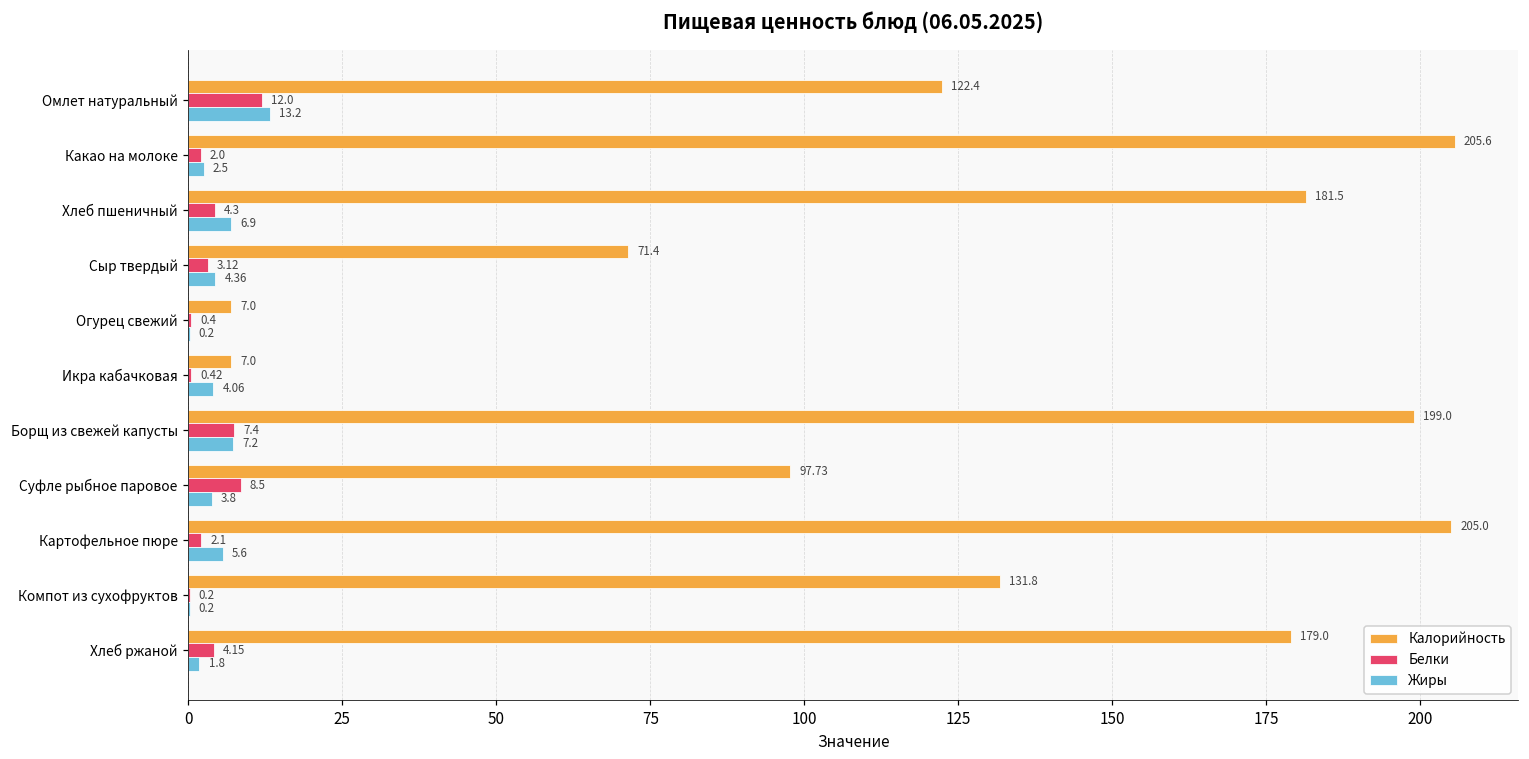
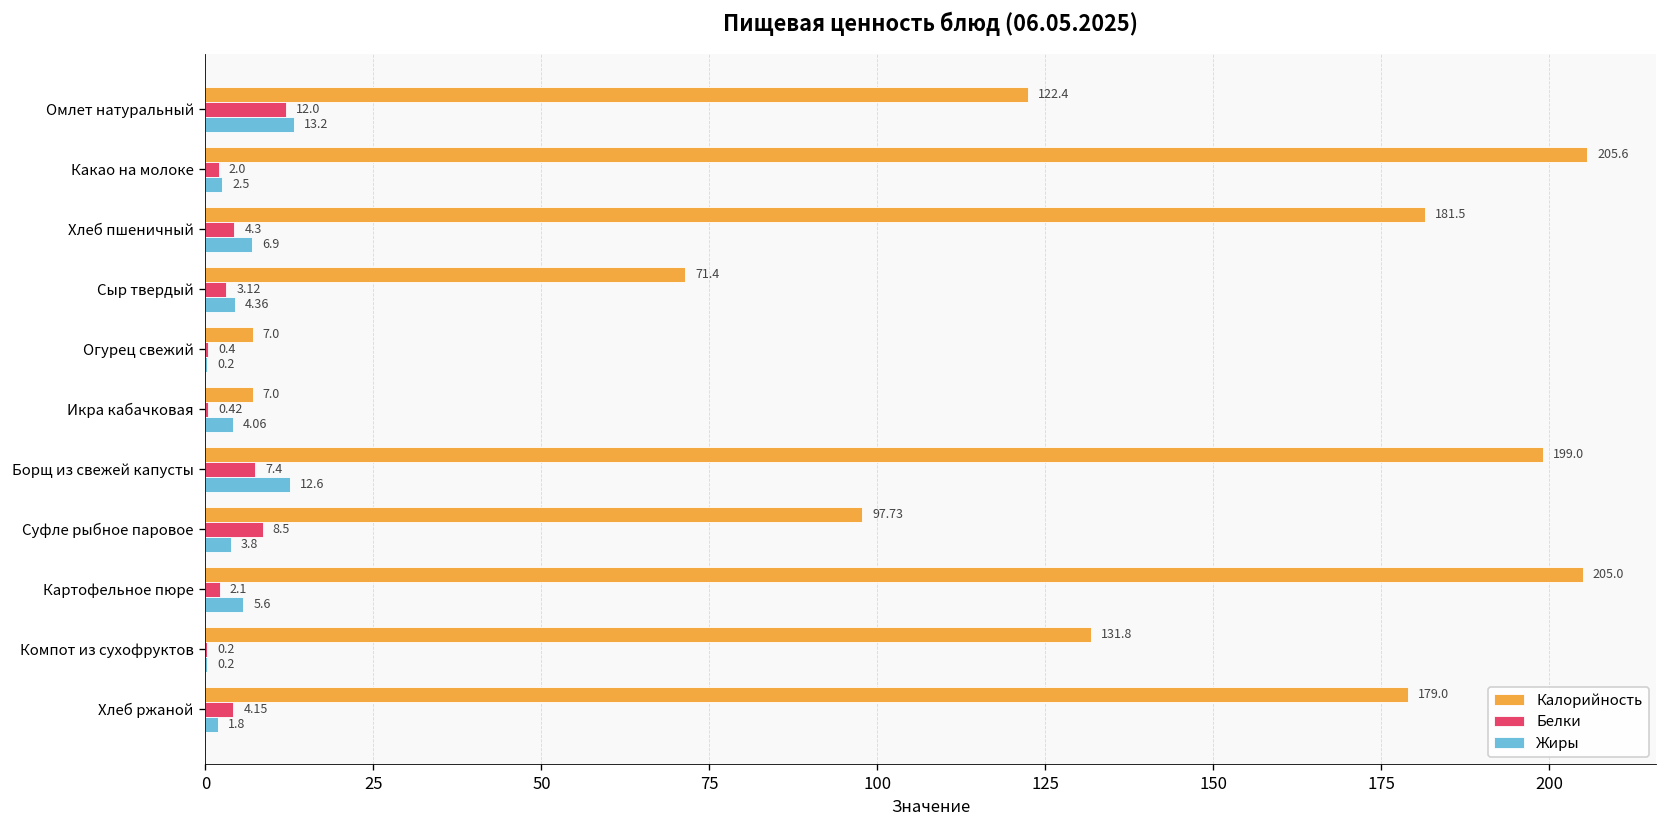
Жиры, Борщ из свежей капусты: 7.2 -> 12.6
